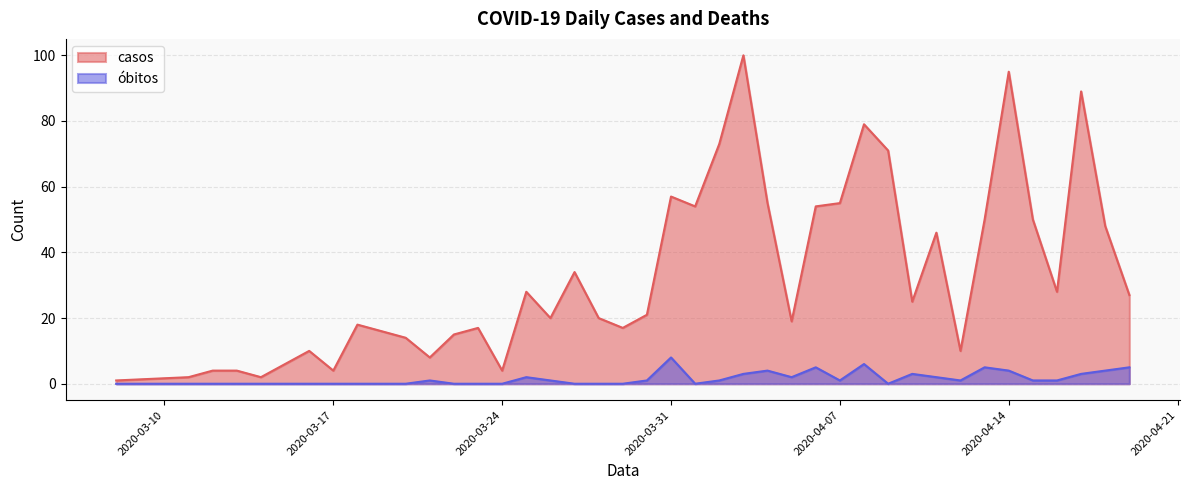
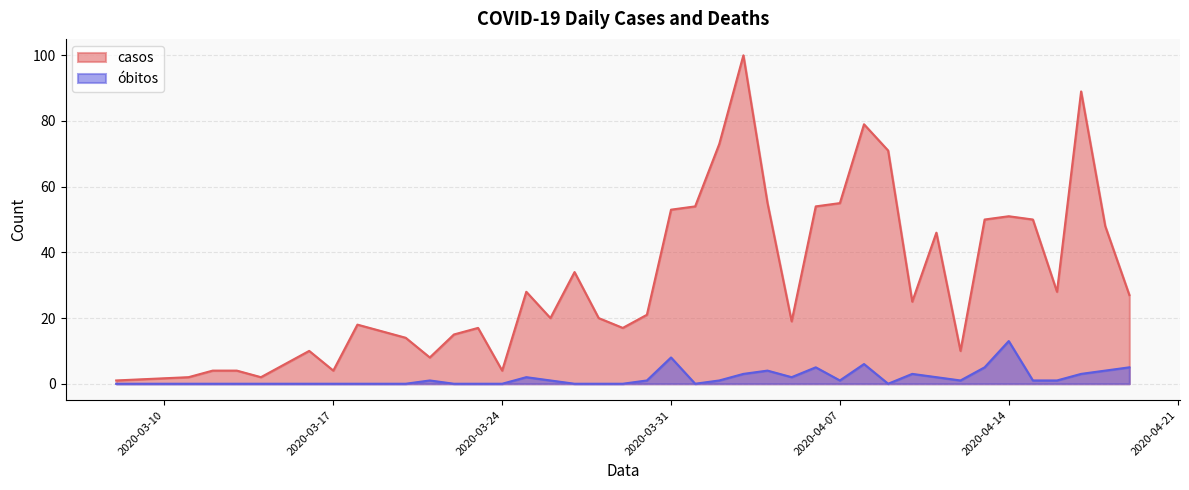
casos, 2020-03-31: 57 -> 53
casos, 2020-04-14: 95 -> 51
óbitos, 2020-04-14: 4 -> 13
